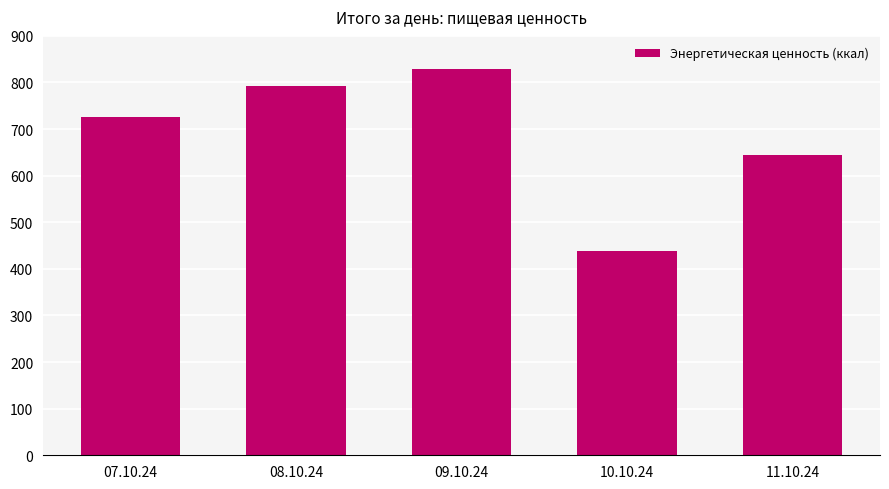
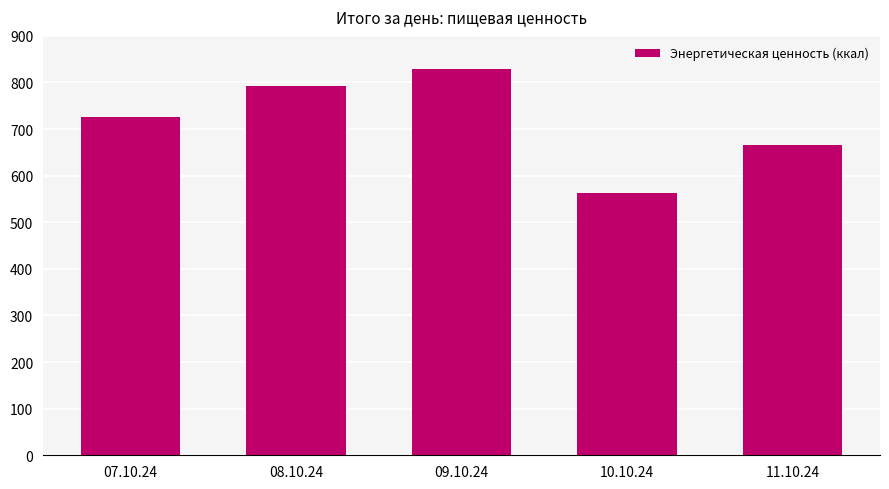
10.10.24: 440 -> 560
11.10.24: 640 -> 670
